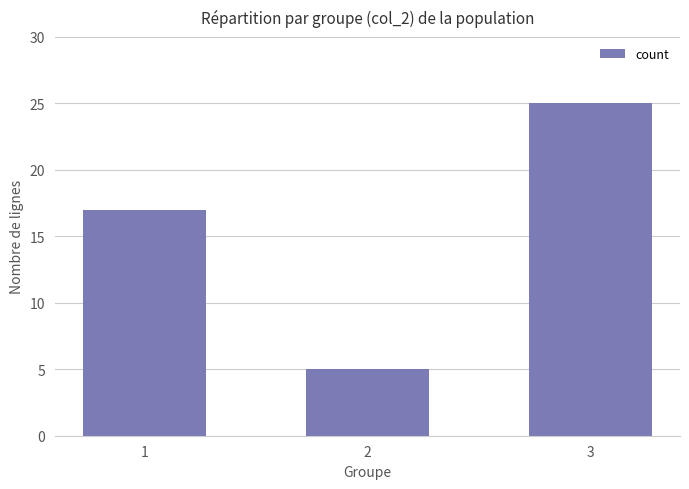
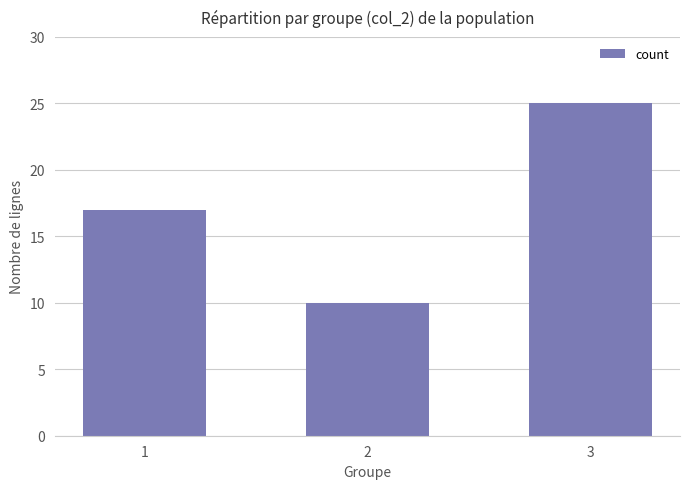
2: 5 -> 10
